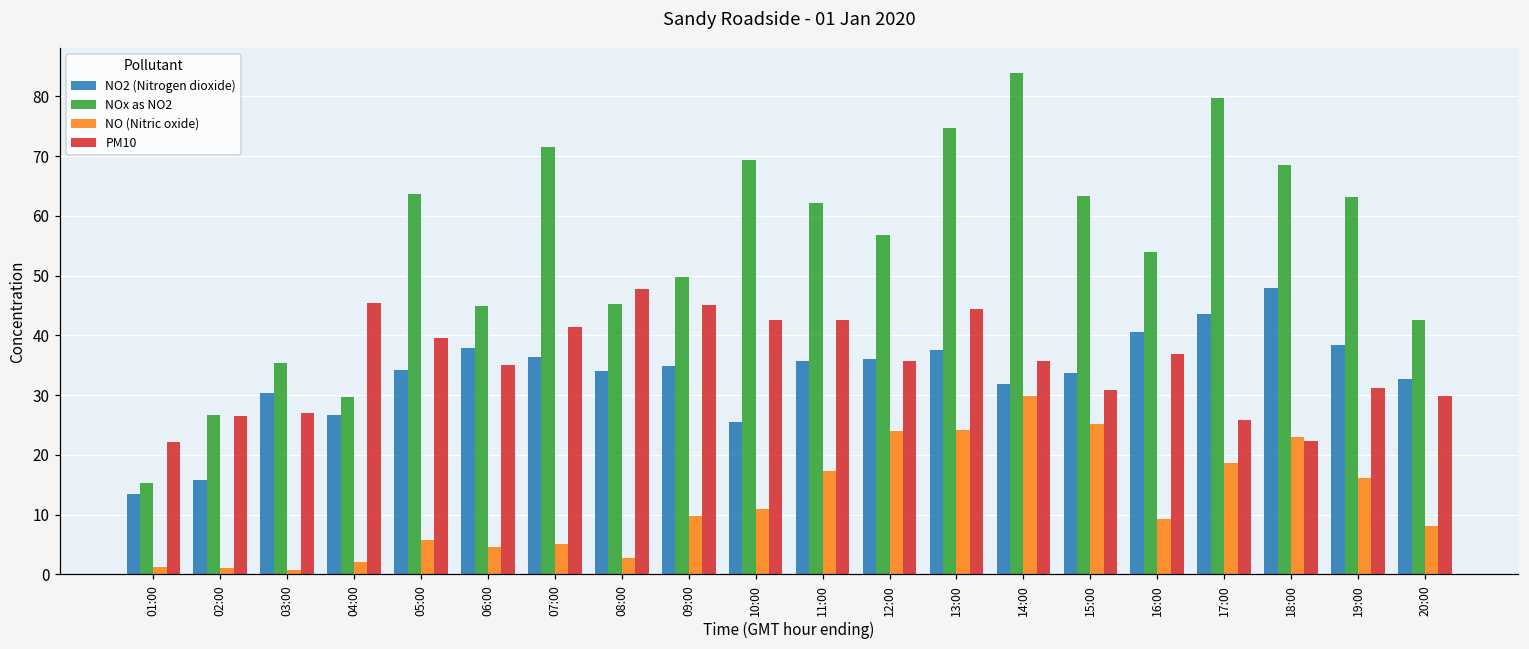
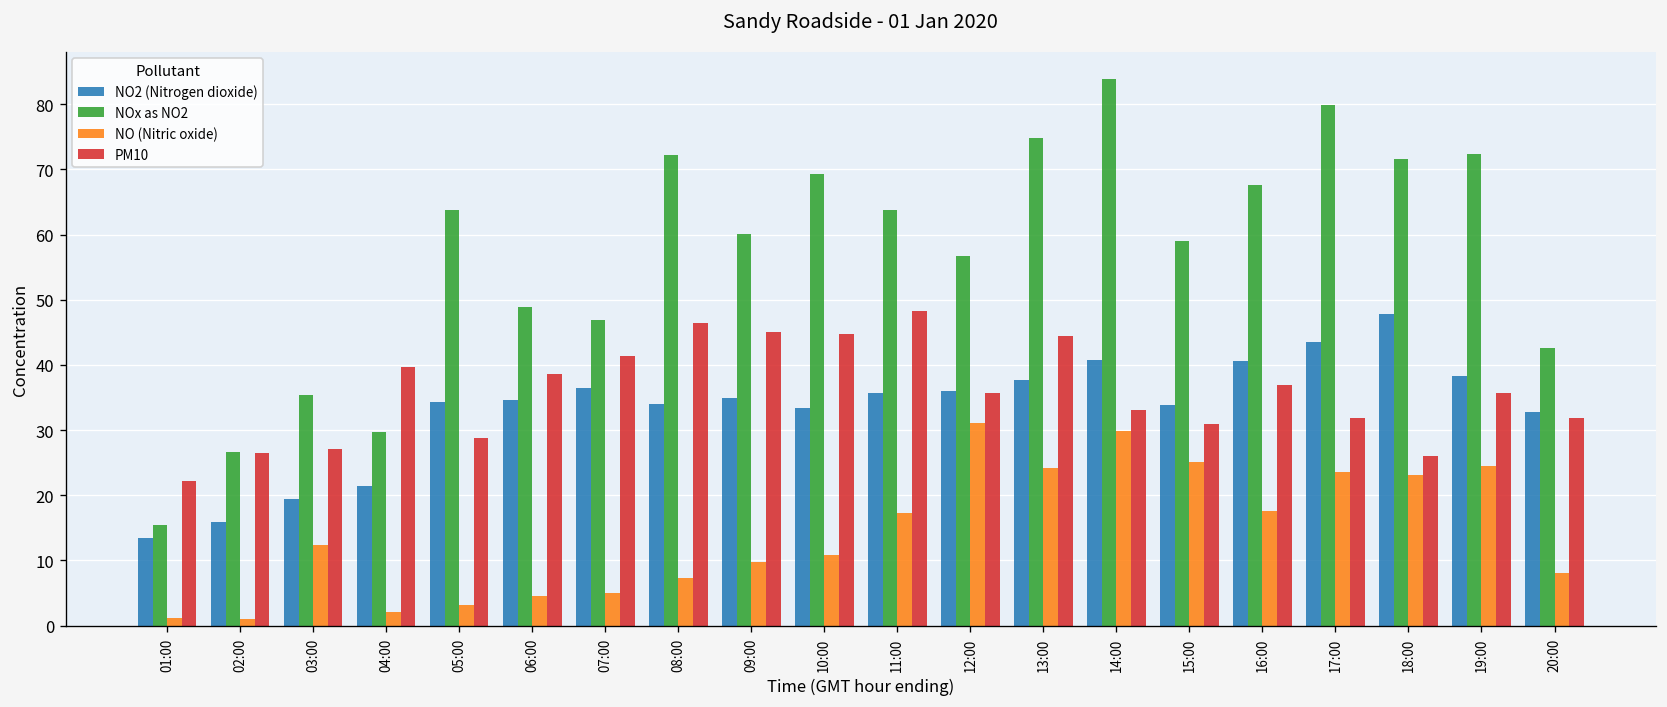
NO2 (Nitrogen dioxide), 03:00: 30 -> 19
NO (Nitric oxide), 03:00: 1 -> 12
NO2 (Nitrogen dioxide), 04:00: 27 -> 21
PM10, 04:00: 45 -> 40
NO (Nitric oxide), 05:00: 6 -> 3
PM10, 05:00: 40 -> 29
NO2 (Nitrogen dioxide), 06:00: 38 -> 35
NOx as NO2, 06:00: 45 -> 49
PM10, 06:00: 35 -> 39
NOx as NO2, 07:00: 71 -> 47
NOx as NO2, 08:00: 45 -> 72
NO (Nitric oxide), 08:00: 3 -> 7
PM10, 08:00: 48 -> 46
NOx as NO2, 09:00: 50 -> 60
NO2 (Nitrogen dioxide), 10:00: 26 -> 33
PM10, 10:00: 43 -> 45
NOx as NO2, 11:00: 62 -> 64
PM10, 11:00: 43 -> 48
NO (Nitric oxide), 12:00: 24 -> 31
NO2 (Nitrogen dioxide), 14:00: 32 -> 41
PM10, 14:00: 36 -> 33
NOx as NO2, 15:00: 63 -> 59
NOx as NO2, 16:00: 54 -> 68
NO (Nitric oxide), 16:00: 9 -> 18
NO (Nitric oxide), 17:00: 19 -> 24
PM10, 17:00: 26 -> 32
NOx as NO2, 18:00: 69 -> 72
PM10, 18:00: 22 -> 26
NOx as NO2, 19:00: 63 -> 72
NO (Nitric oxide), 19:00: 16 -> 25
PM10, 19:00: 31 -> 36
PM10, 20:00: 30 -> 32
